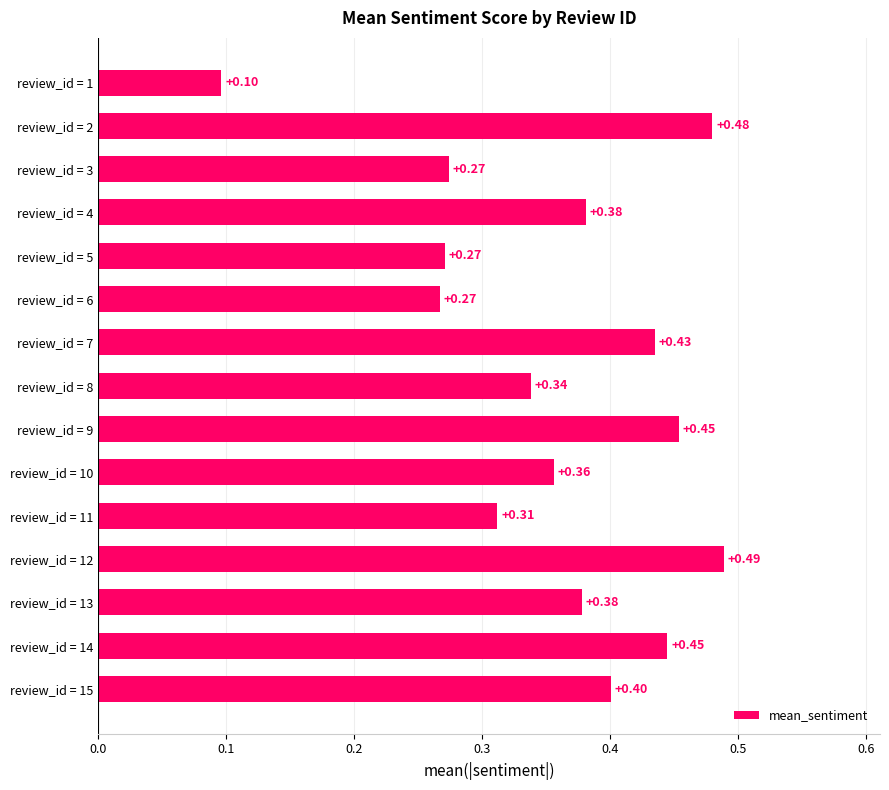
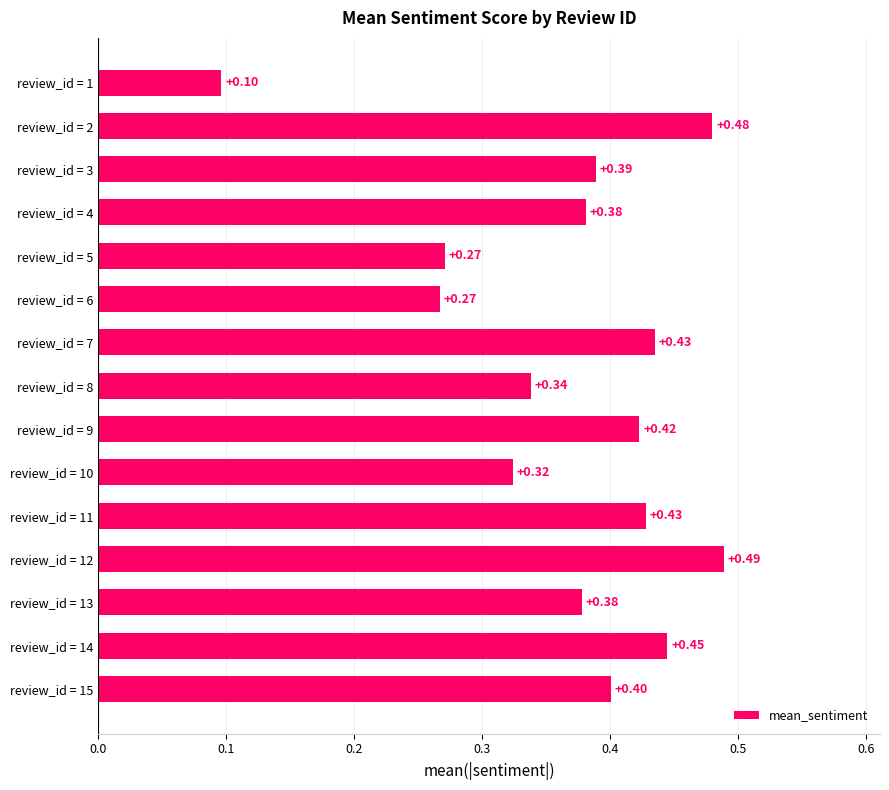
review_id = 3: +0.27 -> +0.39
review_id = 9: +0.45 -> +0.42
review_id = 10: +0.36 -> +0.32
review_id = 11: +0.31 -> +0.43
